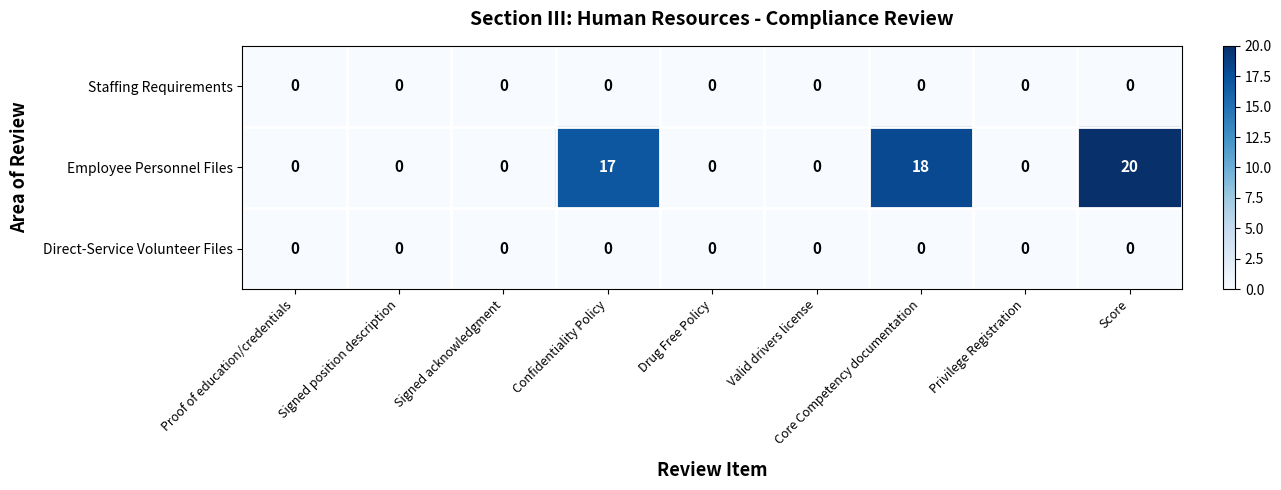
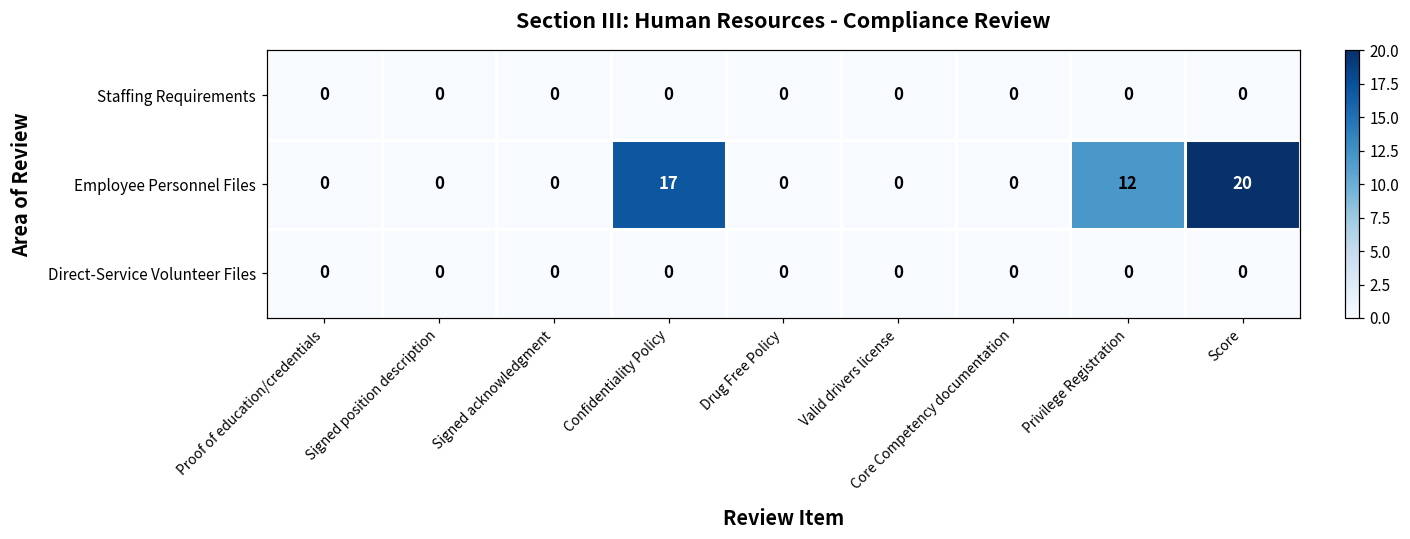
Employee Personnel Files, Core Competency documentation: 18 -> 0
Employee Personnel Files, Privilege Registration: 0 -> 12
